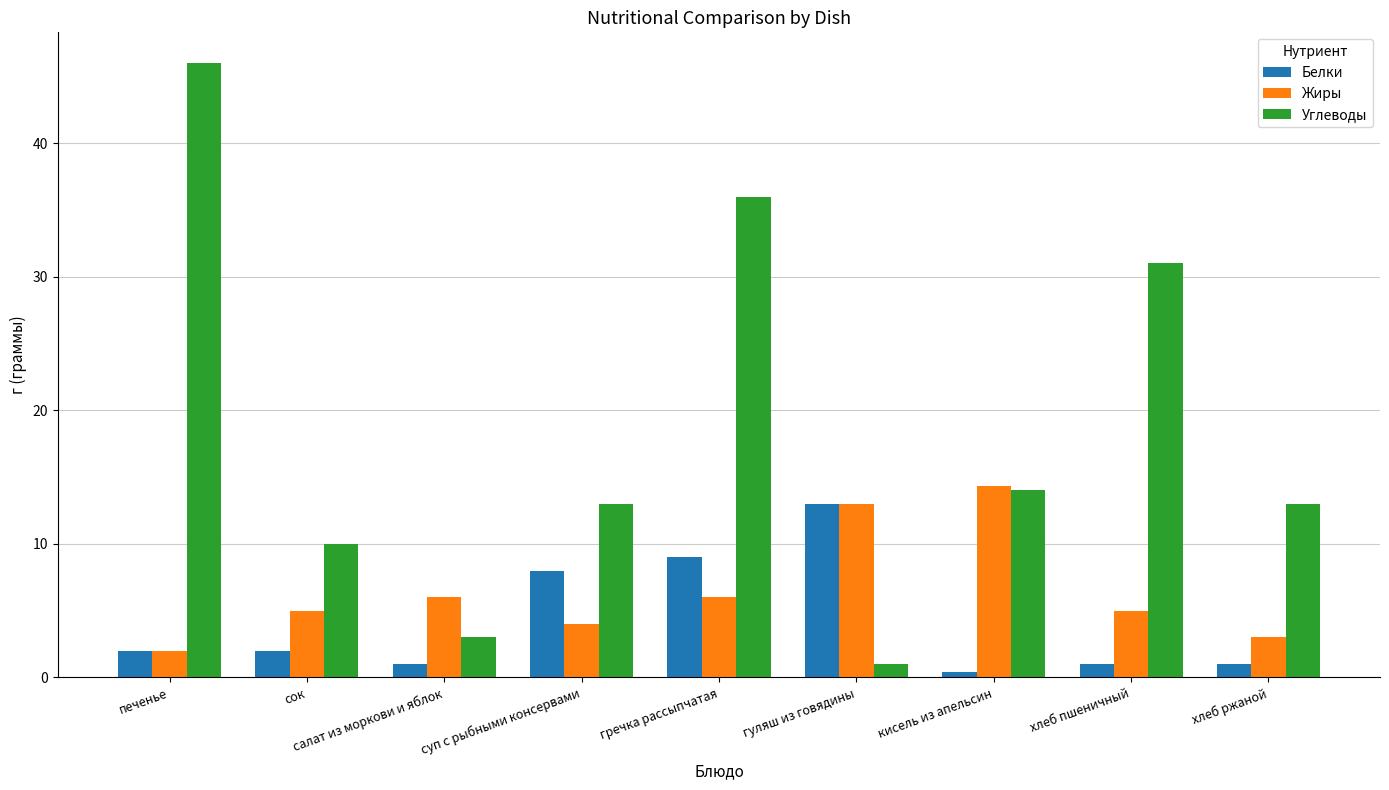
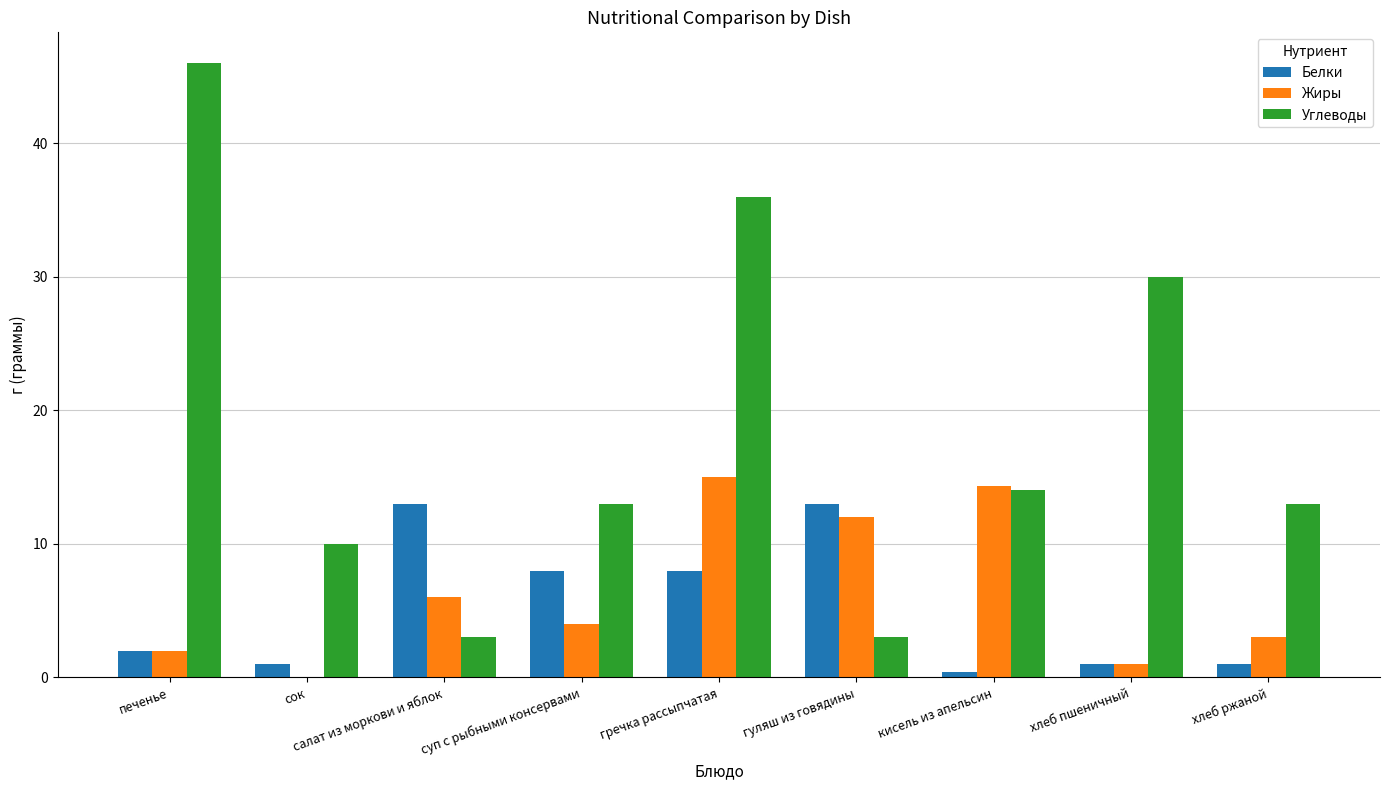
Белки, сок: 2 -> 1
Жиры, сок: 5 -> 0
Белки, салат из моркови и яблок: 1 -> 13
Белки, гречка рассыпчатая: 9 -> 8
Жиры, гречка рассыпчатая: 6 -> 15
Жиры, гуляш из говядины: 13 -> 12
Углеводы, гуляш из говядины: 1 -> 3
Жиры, хлеб пшеничный: 5 -> 1
Углеводы, хлеб пшеничный: 31 -> 30
